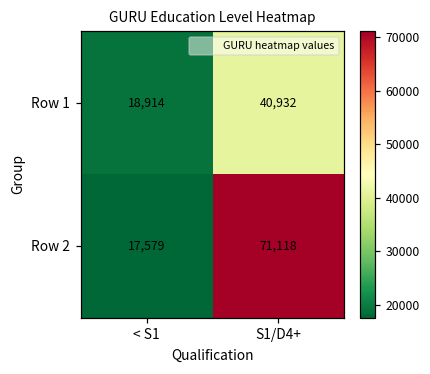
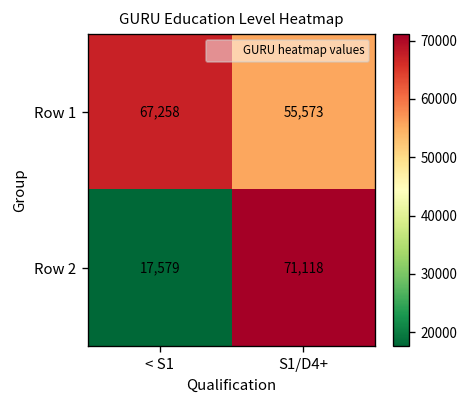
Row 1, < S1: 18,914 -> 67,258
Row 1, S1/D4+: 40,932 -> 55,573
